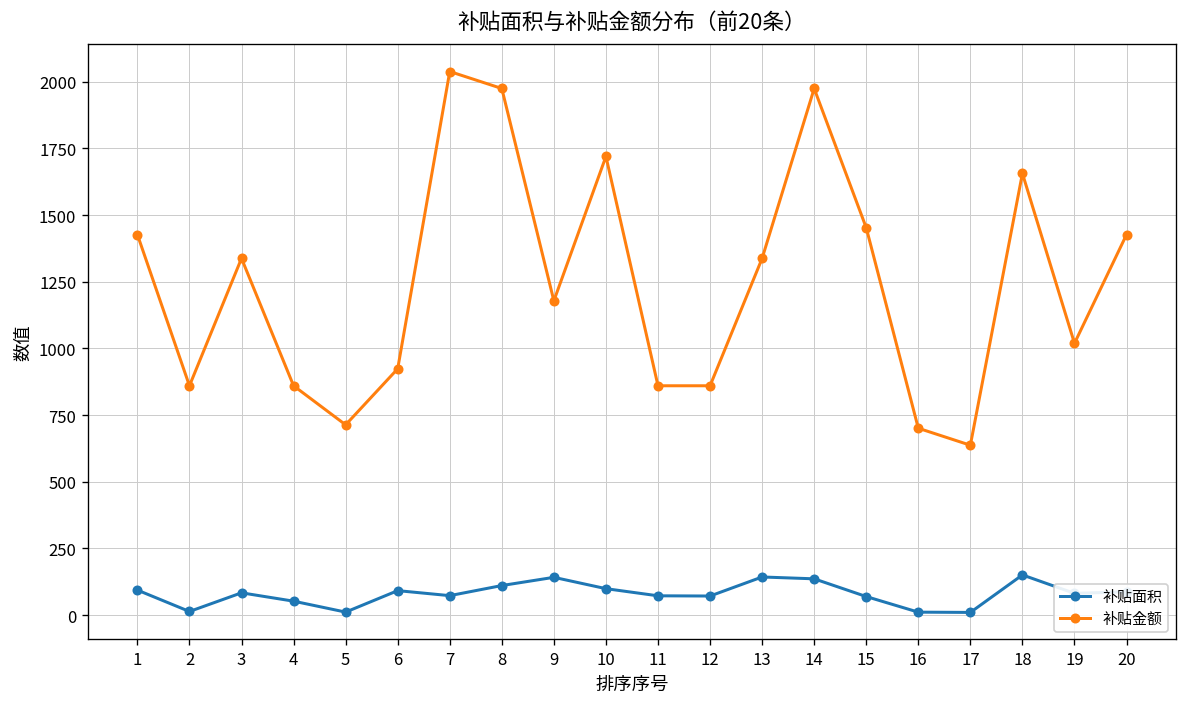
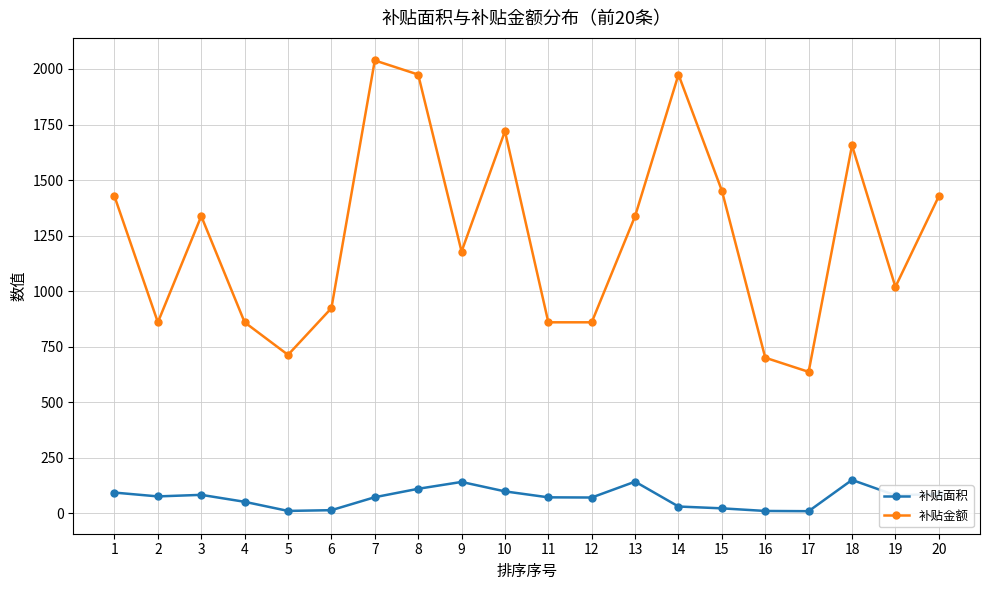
补贴面积, 2: 10 -> 80
补贴面积, 6: 90 -> 10
补贴面积, 14: 140 -> 30
补贴面积, 15: 70 -> 20
